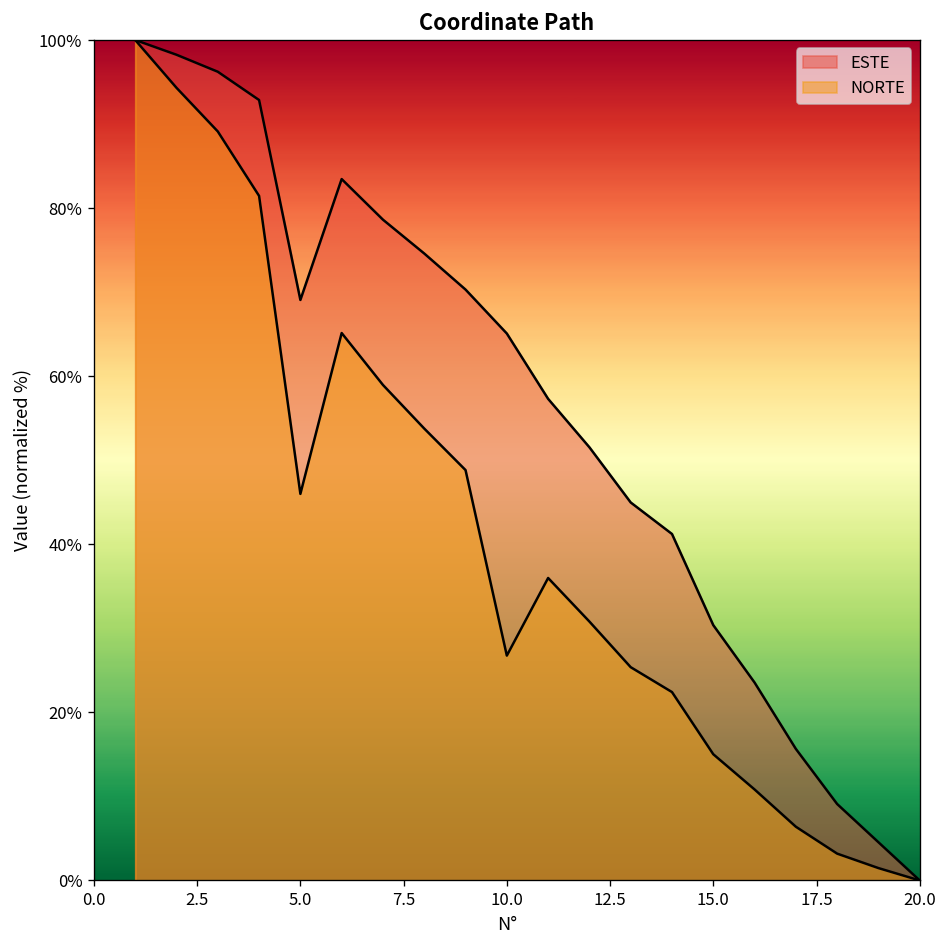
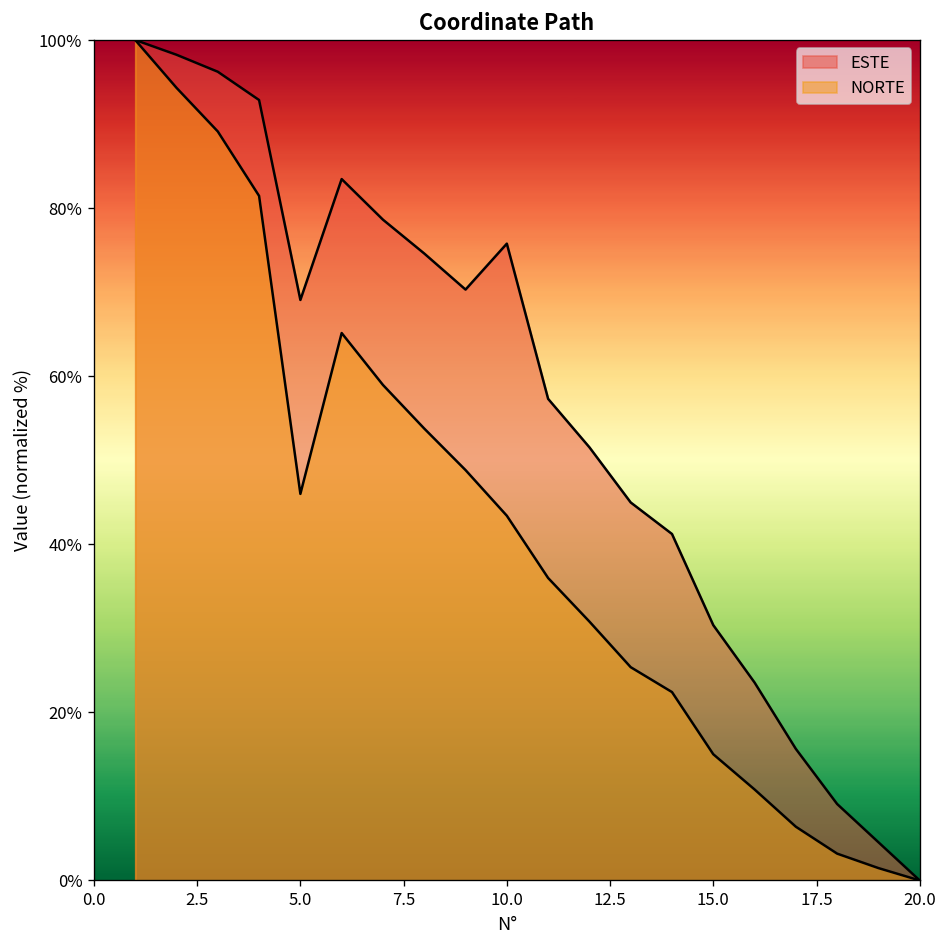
ESTE, 10.0: 65% -> 76%
NORTE, 10.0: 27% -> 43%
